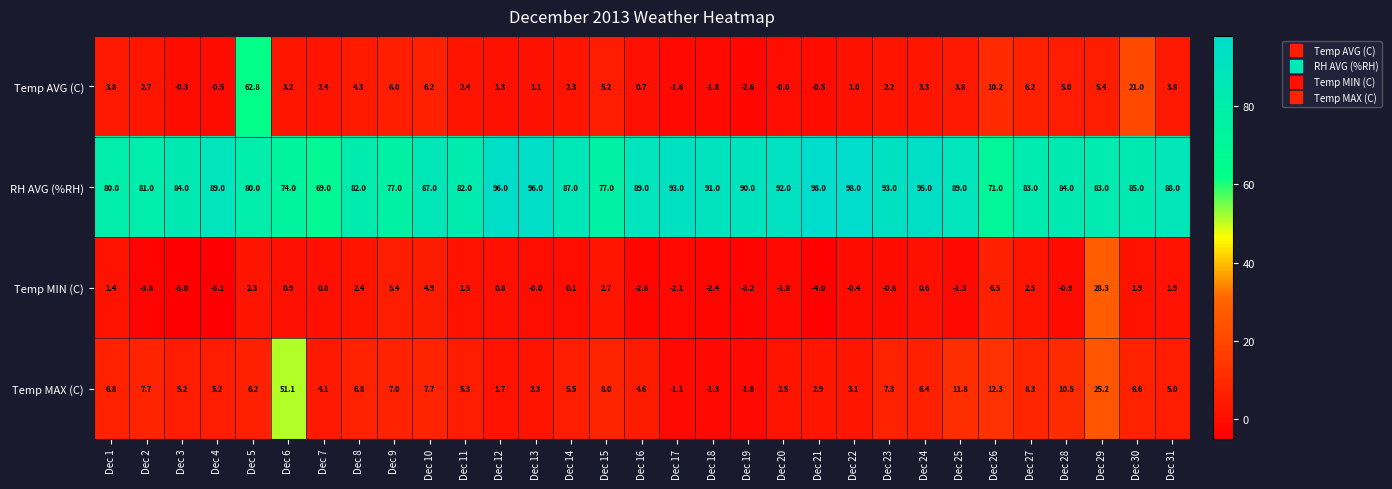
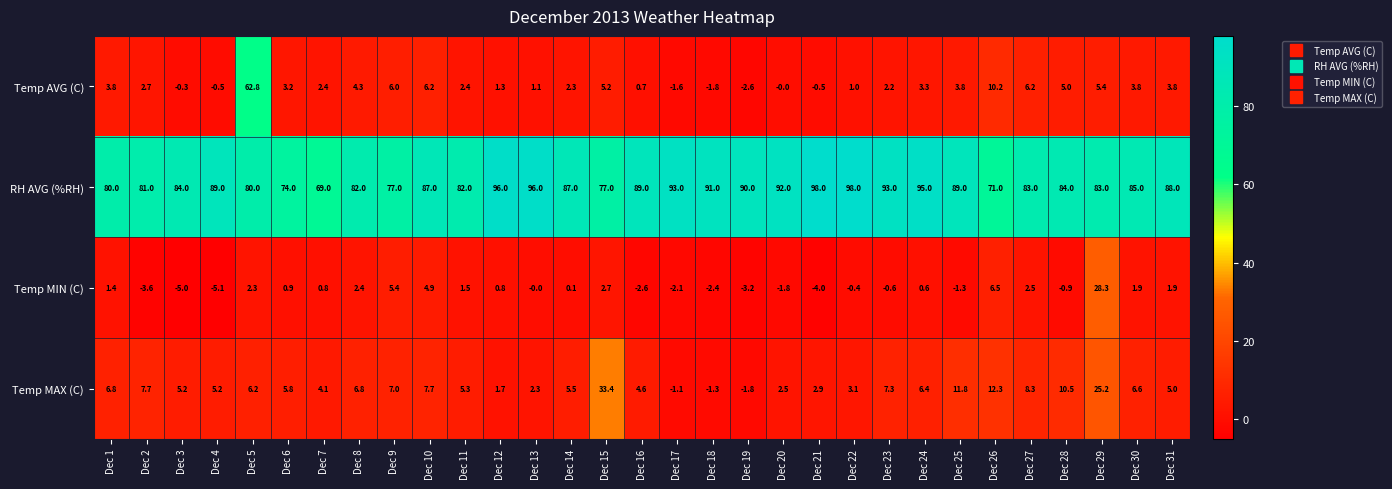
Temp AVG (C), Dec 30: 21.0 -> 3.8
Temp MAX (C), Dec 6: 51.1 -> 5.8
Temp MAX (C), Dec 15: 8.0 -> 33.4
